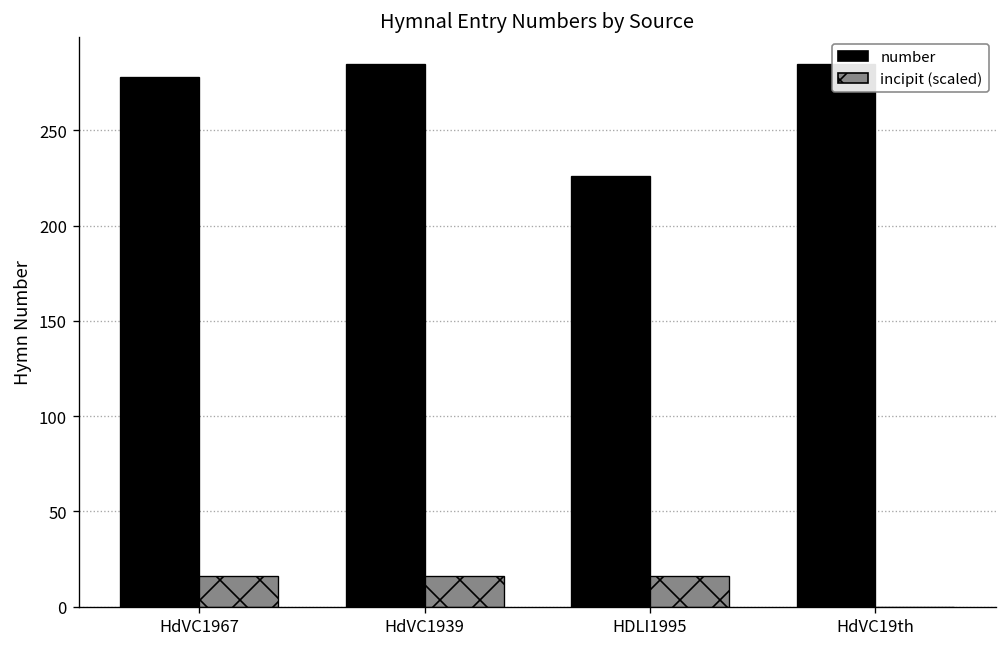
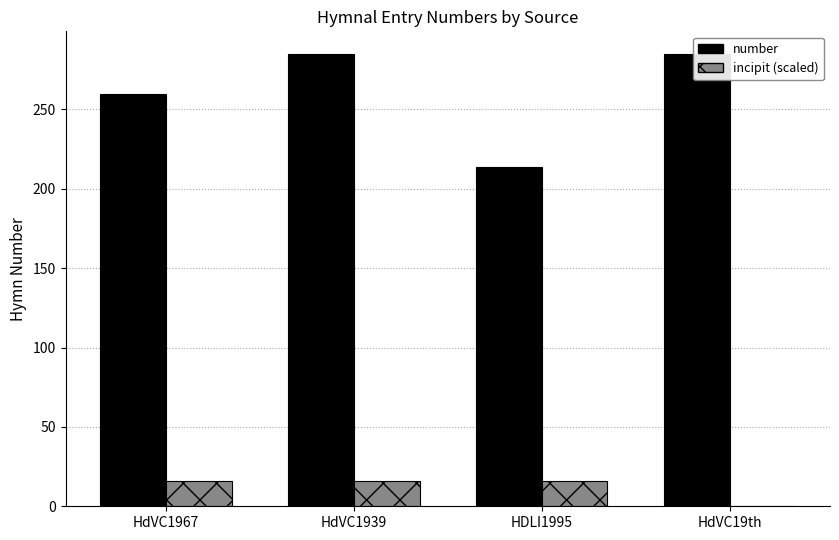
number, HdVC1967: 278 -> 260
number, HDLI1995: 226 -> 214
